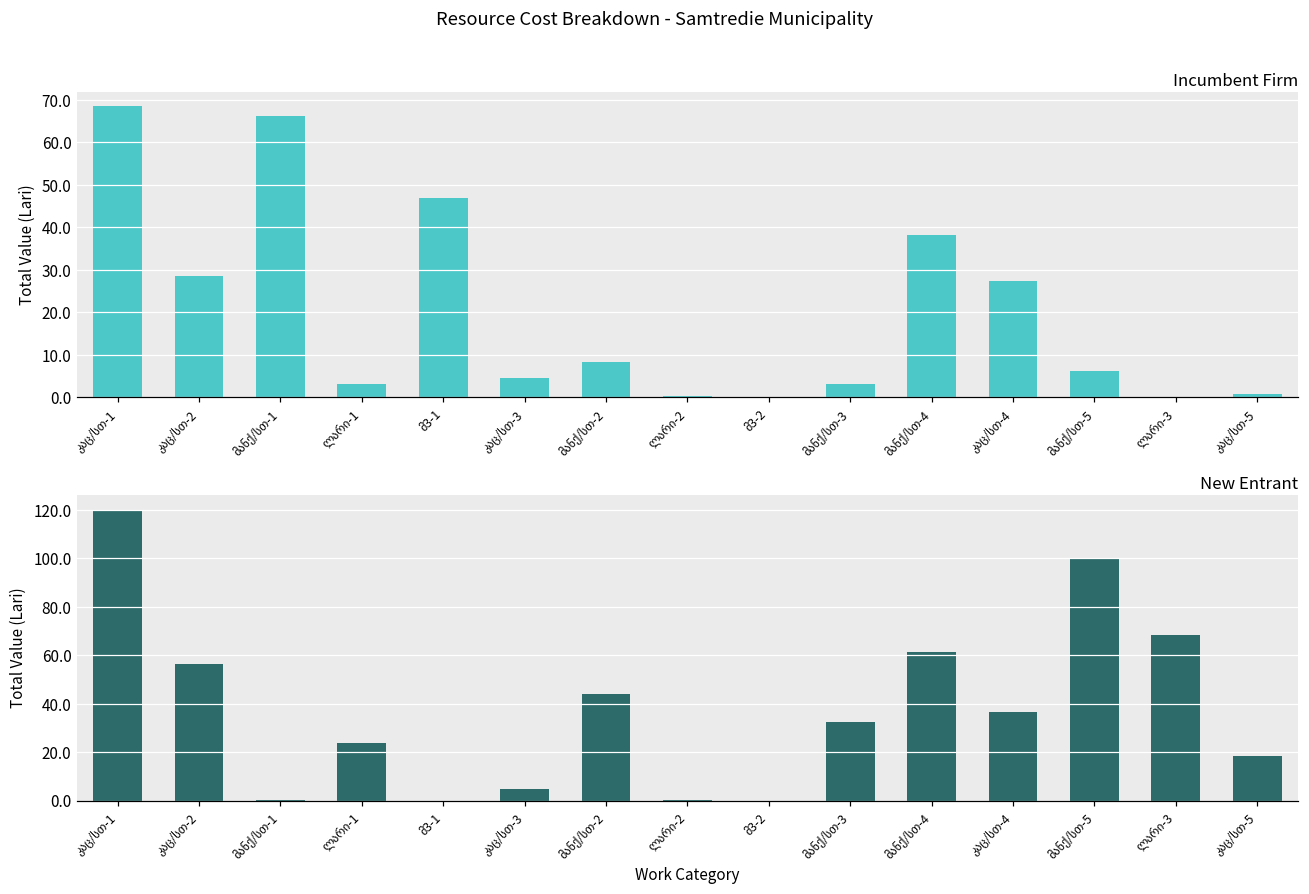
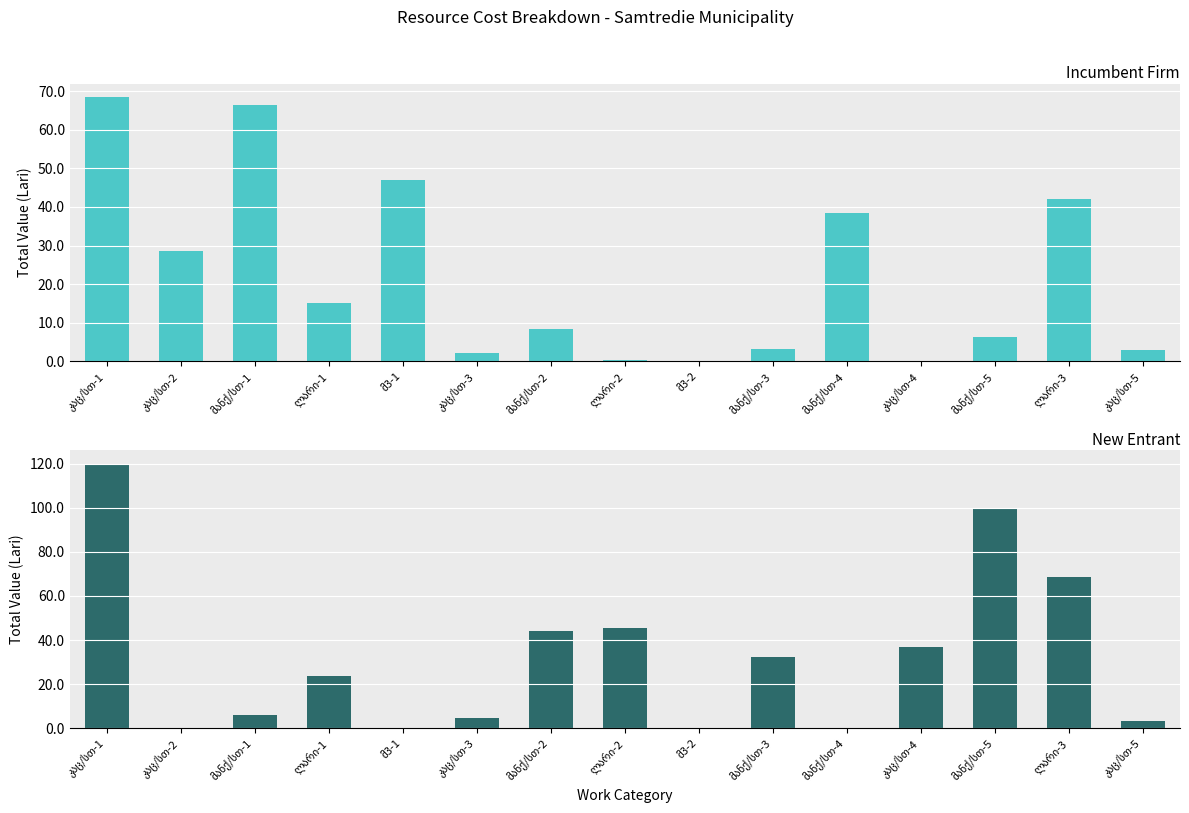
Incumbent Firm, ლარი-1: 3 -> 15
Incumbent Firm, კაც/სთ-3: 5 -> 2
Incumbent Firm, კაც/სთ-4: 27 -> 0
Incumbent Firm, ლარი-3: 0 -> 42
Incumbent Firm, კაც/სთ-5: 1 -> 3
New Entrant, კაც/სთ-2: 57 -> 0
New Entrant, მანქ/სთ-1: 0 -> 6
New Entrant, ლარი-2: 0 -> 45
New Entrant, მანქ/სთ-4: 62 -> 0
New Entrant, კაც/სთ-5: 18 -> 3
